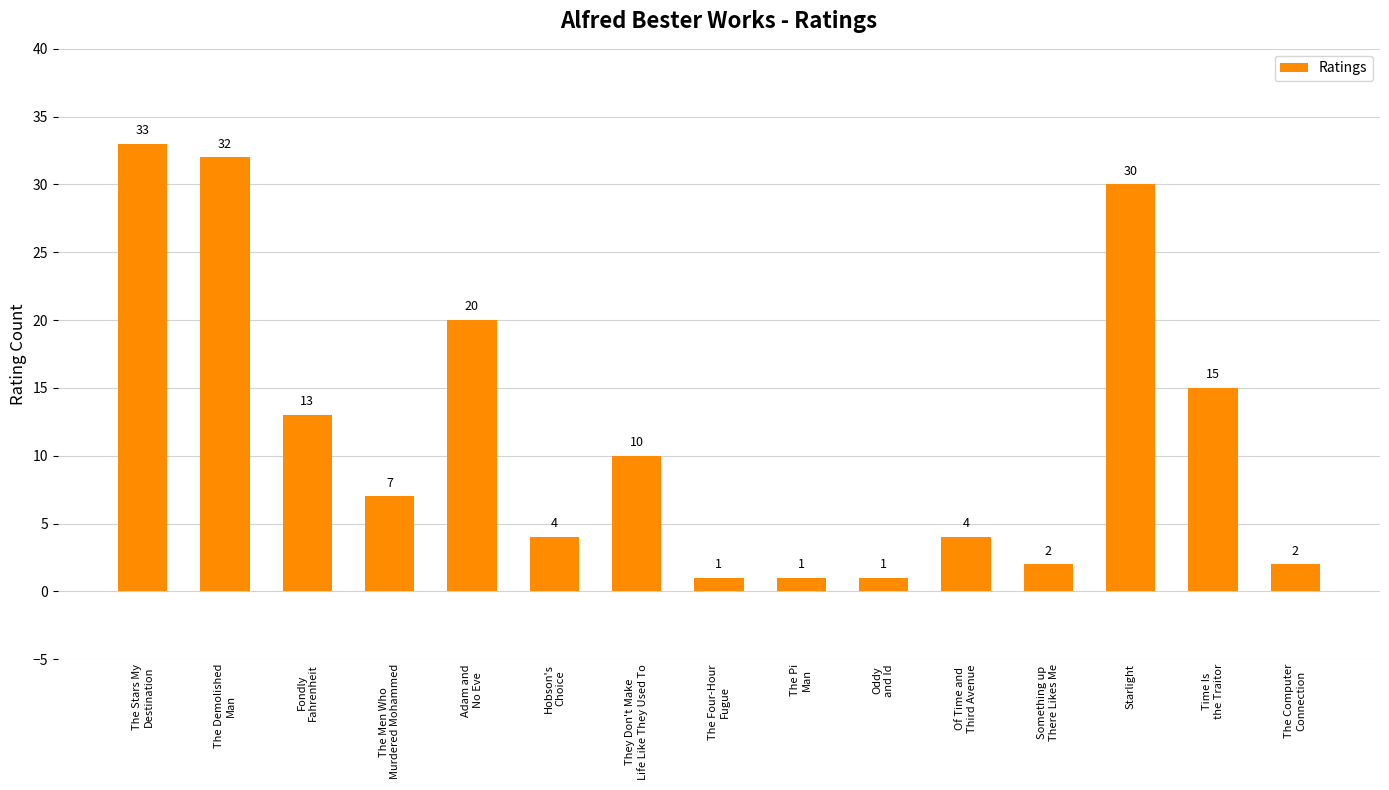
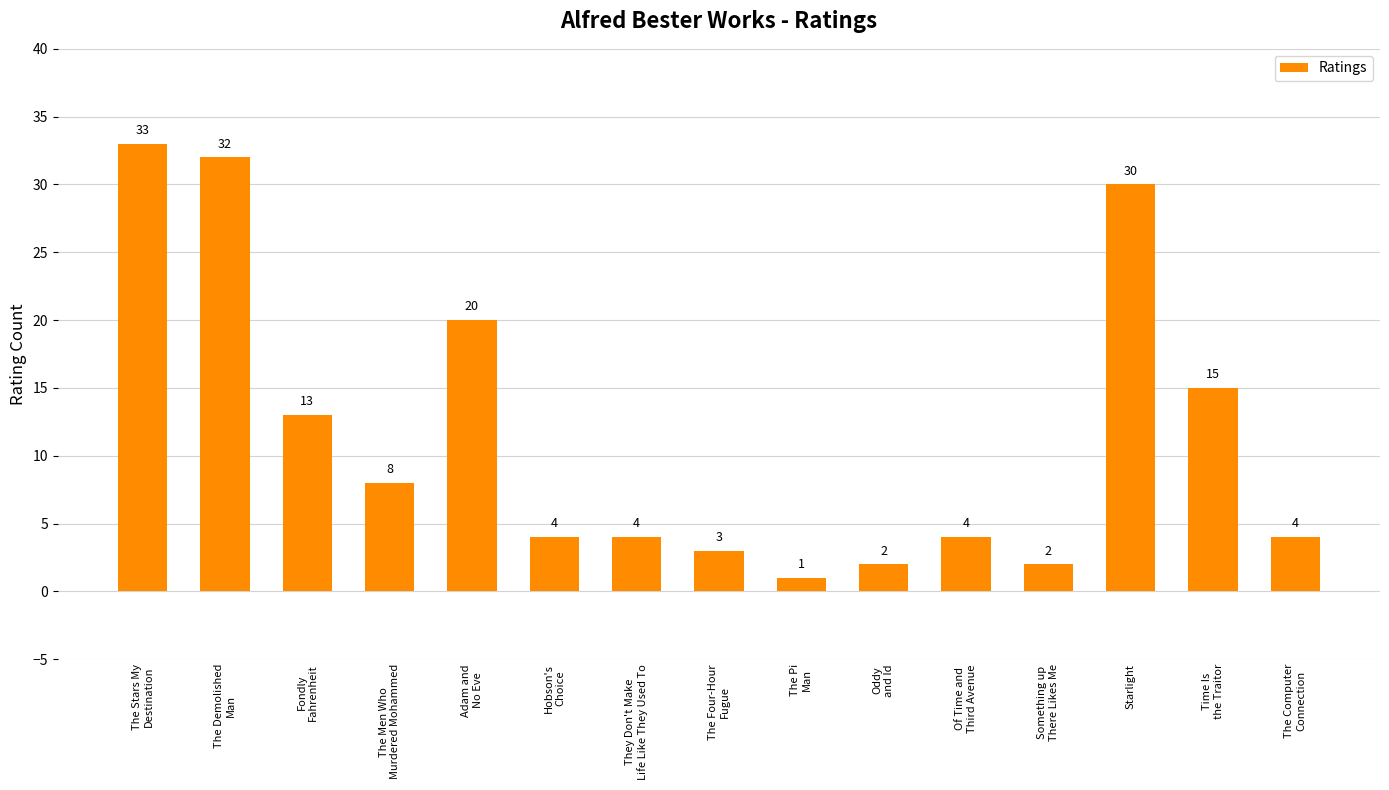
The Men Who Murdered Mohammed: 7 -> 8
They Don't Make Life Like They Used To: 10 -> 4
The Four-Hour Fugue: 1 -> 3
Oddy and Id: 1 -> 2
The Computer Connection: 2 -> 4
